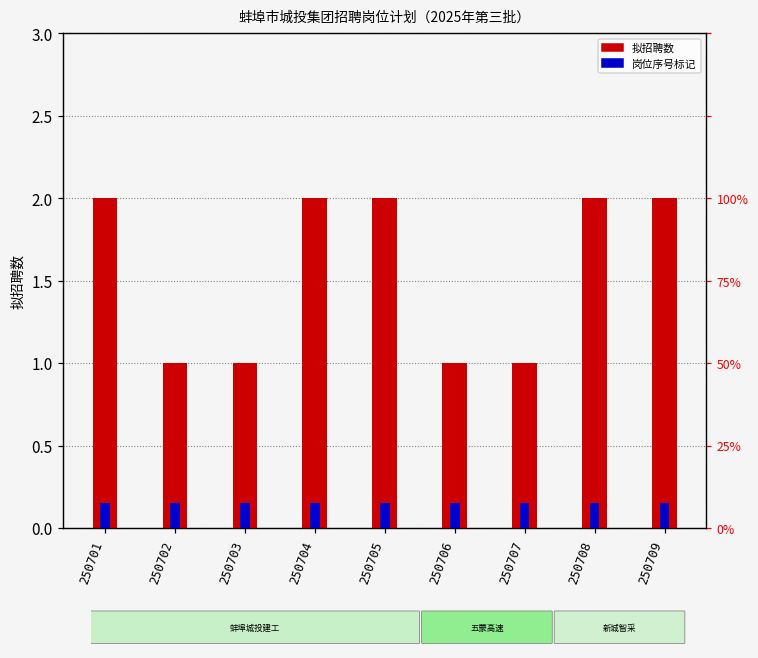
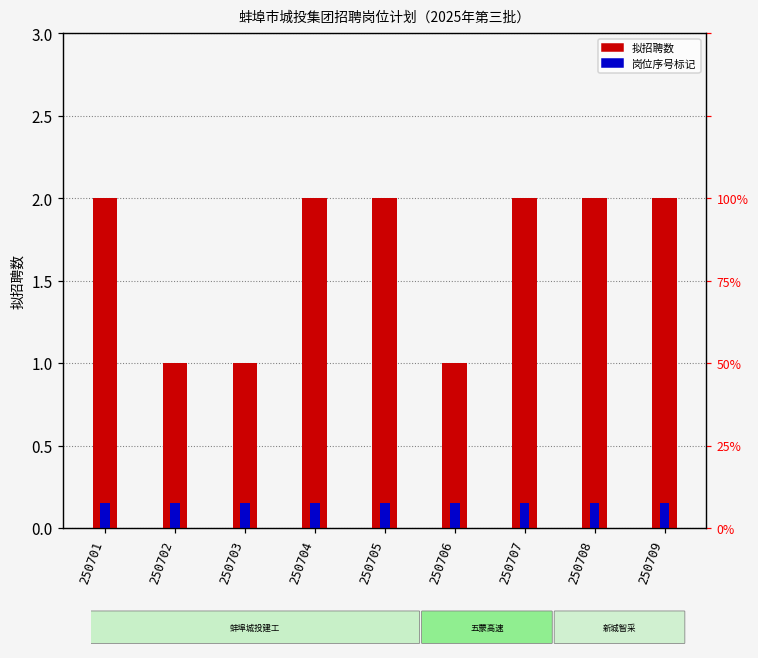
拟招聘数, 250707: 1 -> 2
